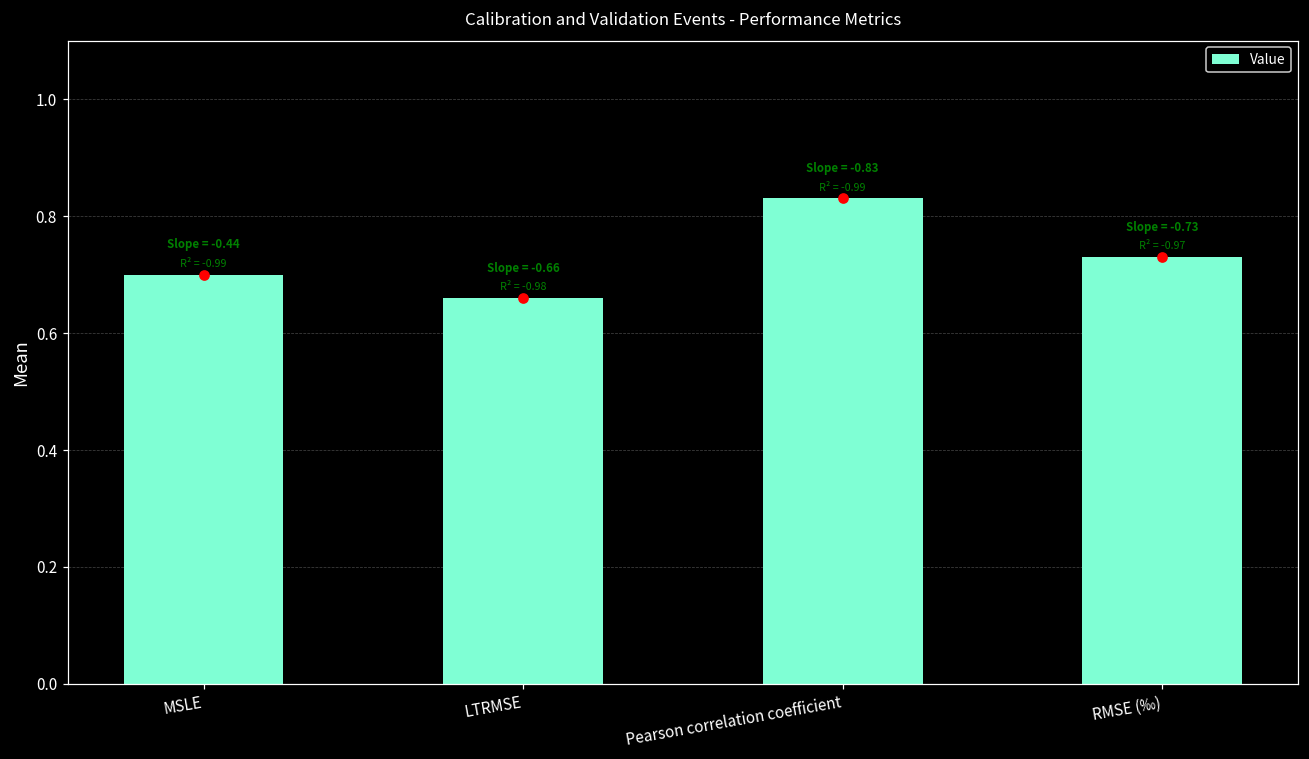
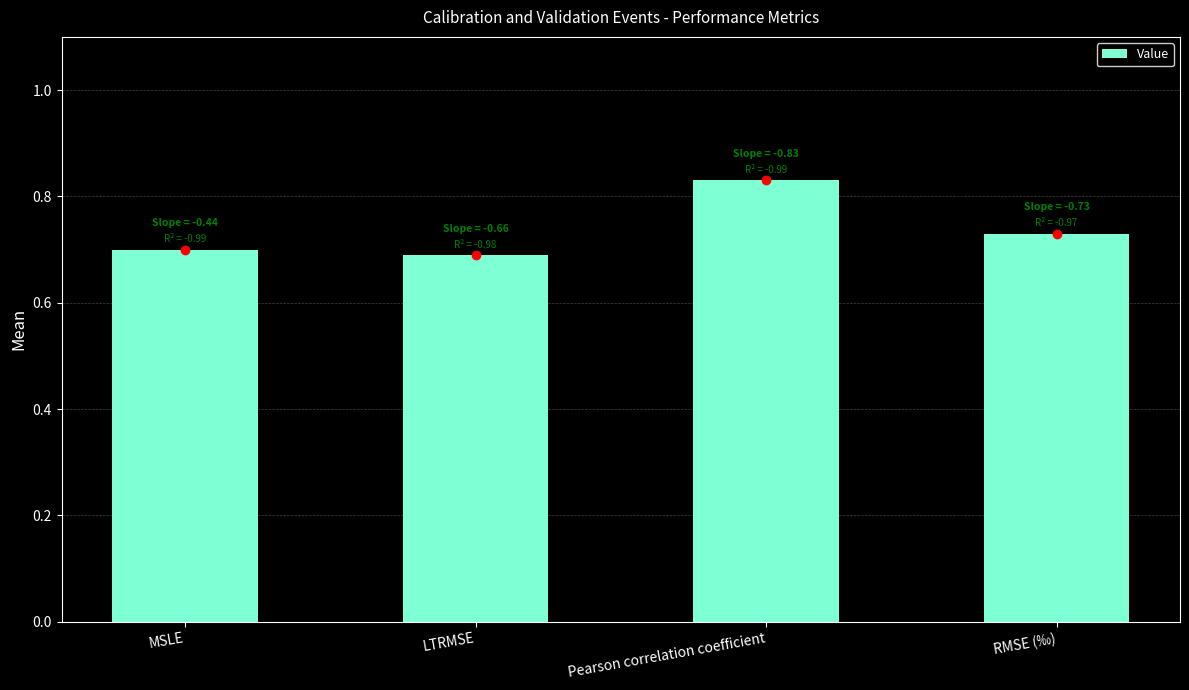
Value, LTRMSE: 0.66 -> 0.69
